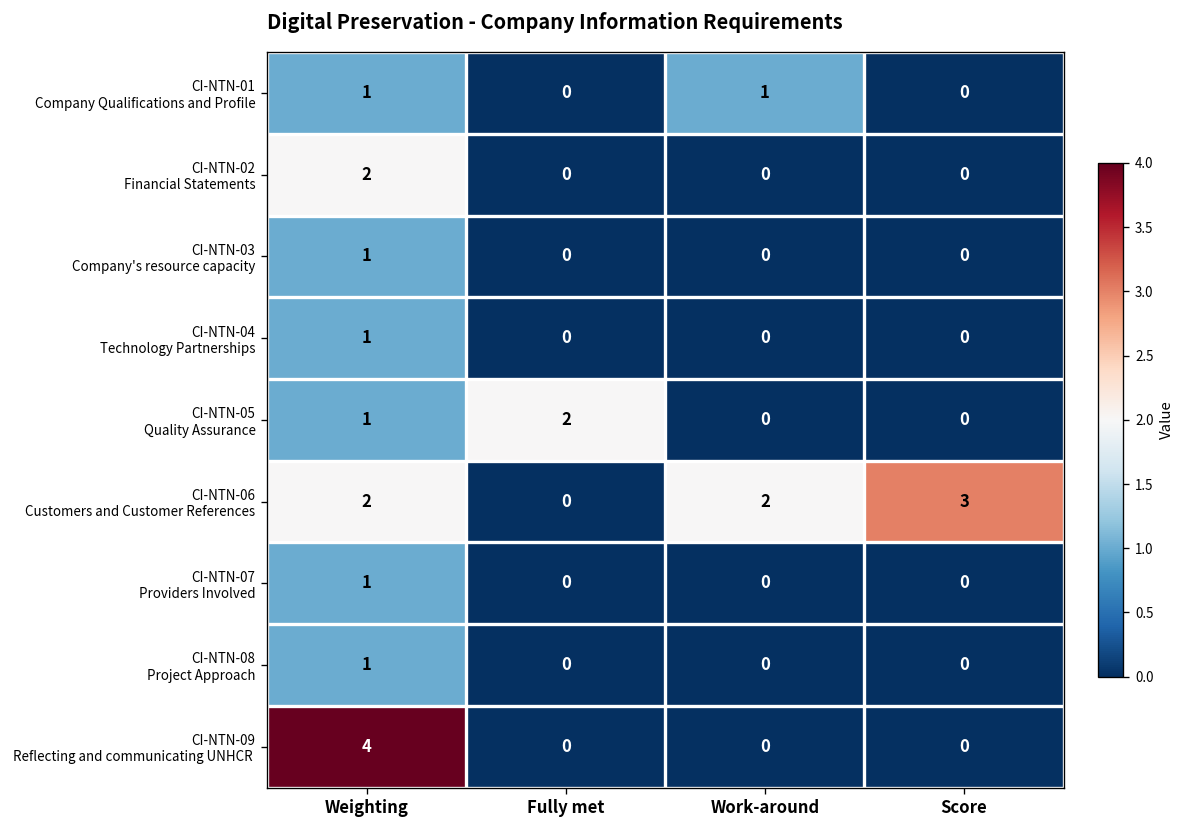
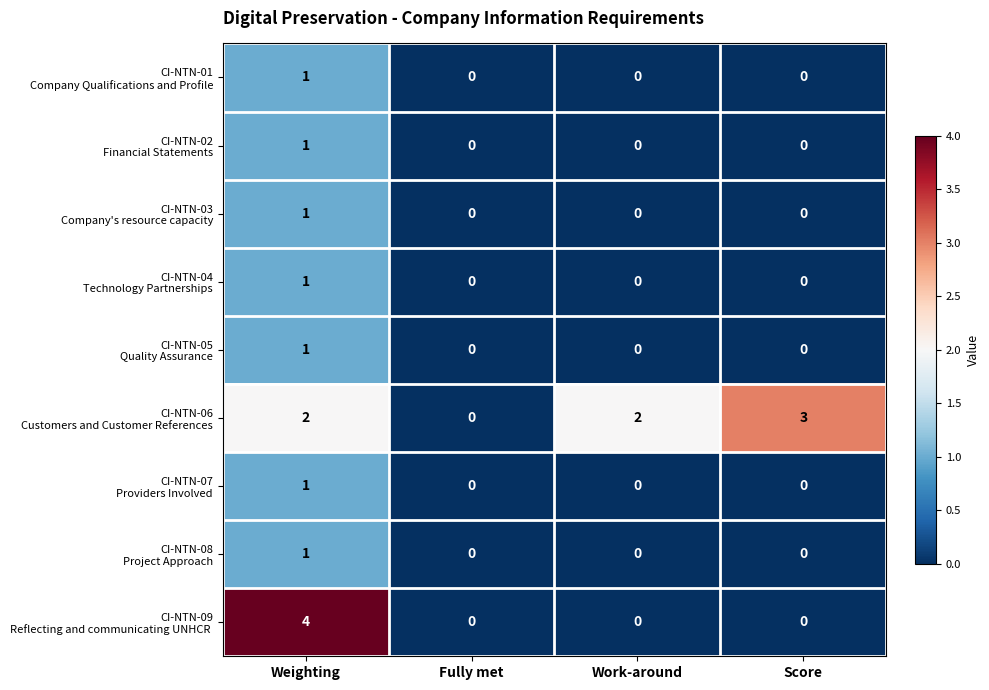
CI-NTN-01 Company Qualifications and Profile, Work-around: 1 -> 0
CI-NTN-02 Financial Statements, Weighting: 2 -> 1
CI-NTN-05 Quality Assurance, Fully met: 2 -> 0
